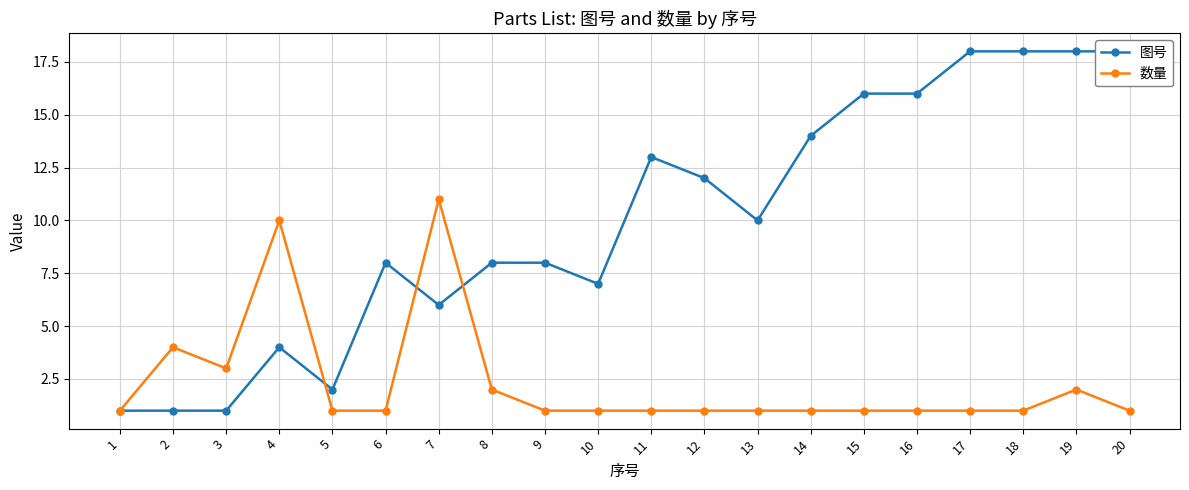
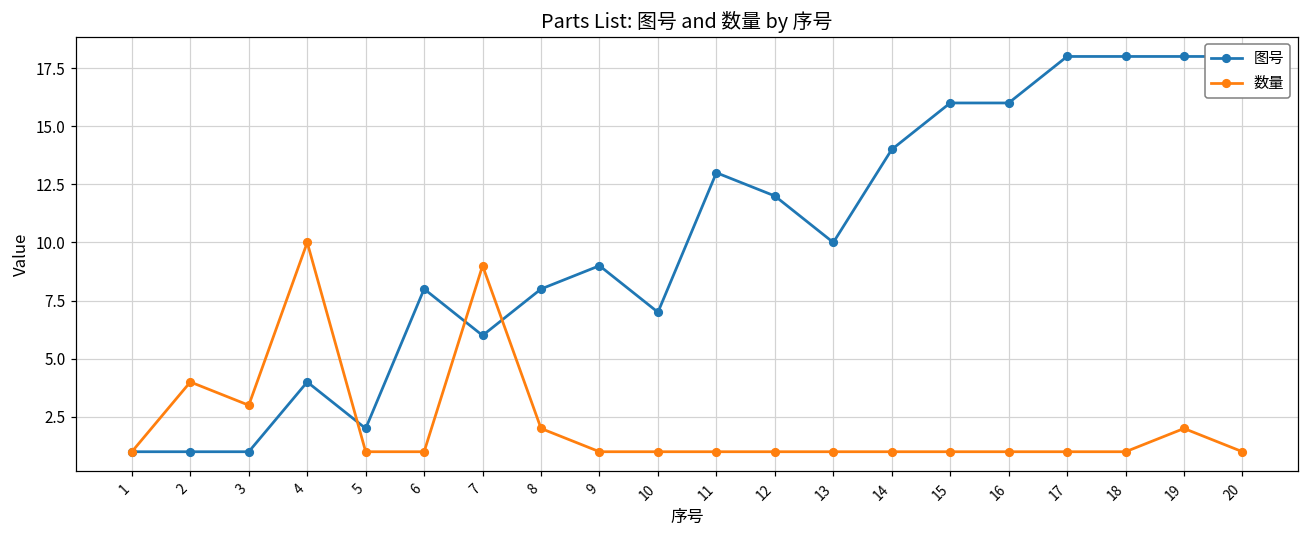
数量, 7: 11 -> 9
图号, 9: 8 -> 9
